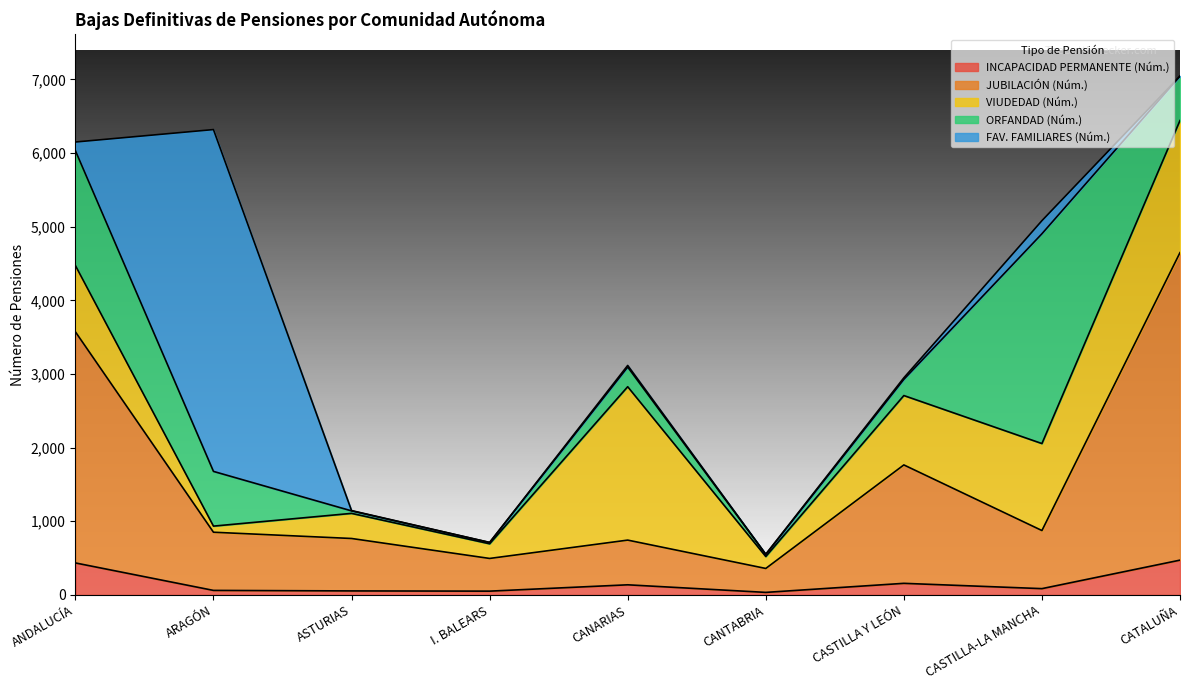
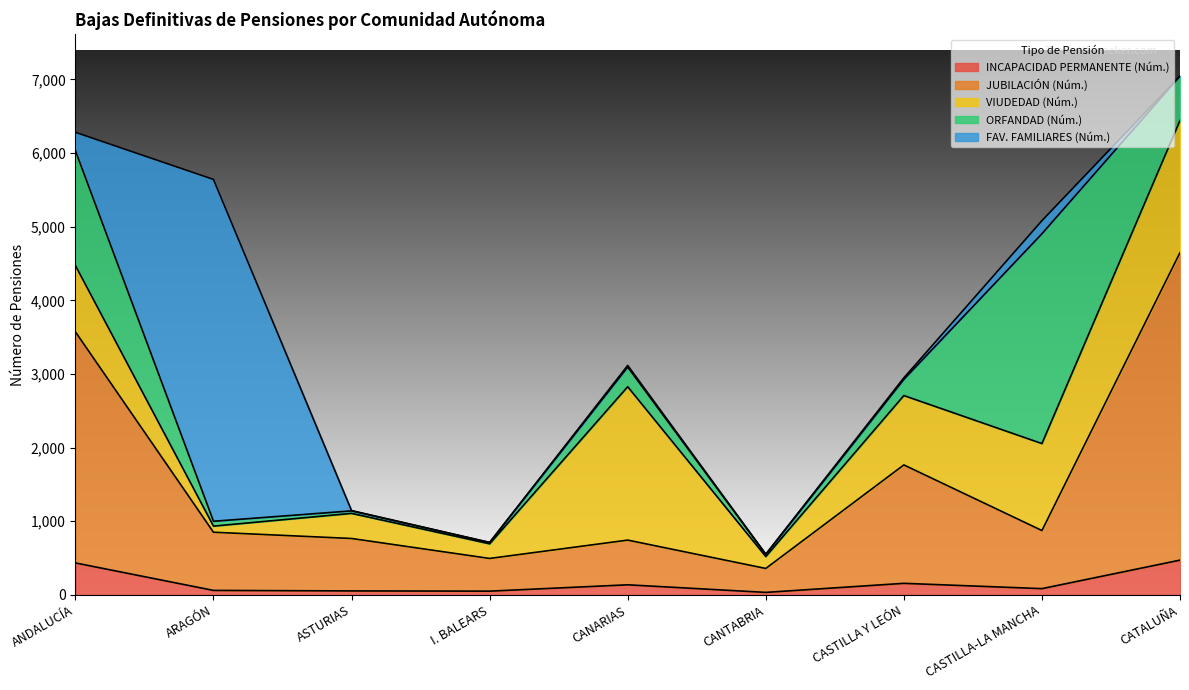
FAV. FAMILIARES (Núm.), ANDALUCÍA: 100 -> 200
ORFANDAD (Núm.), ARAGÓN: 700 -> 100
